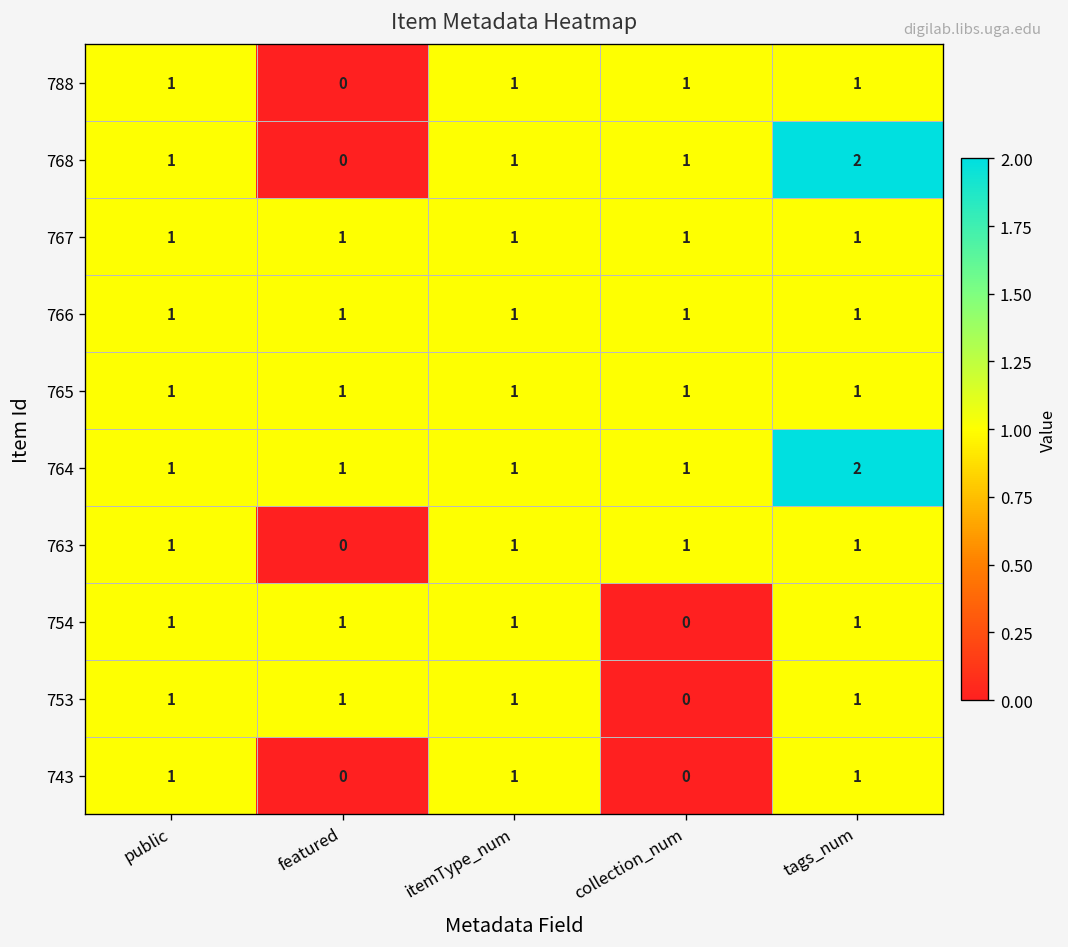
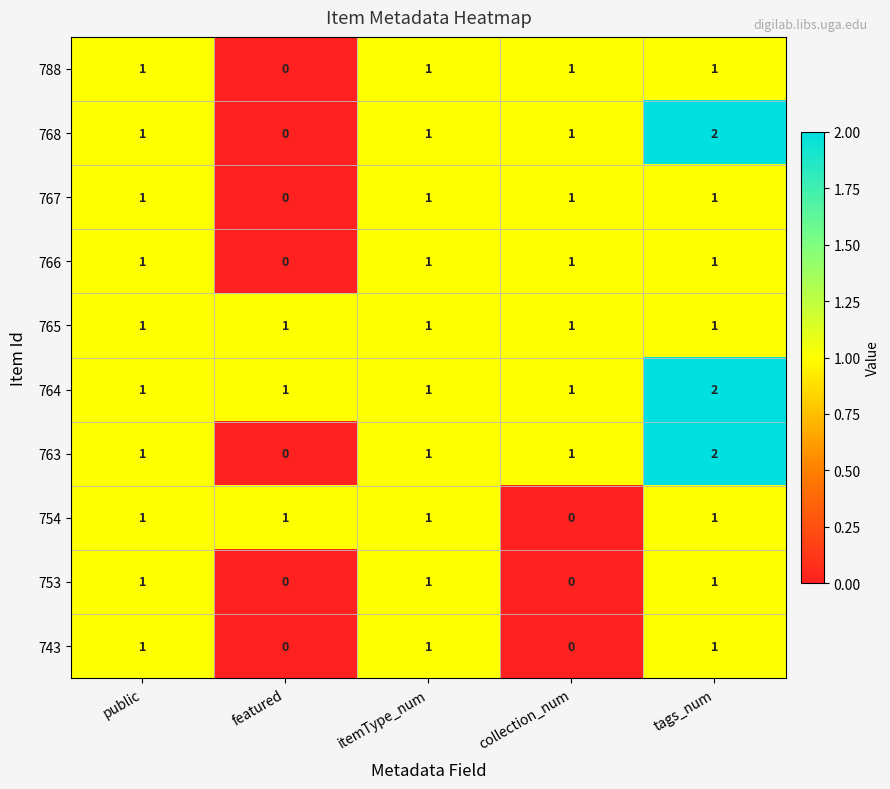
767, featured: 1 -> 0
766, featured: 1 -> 0
763, tags_num: 1 -> 2
753, featured: 1 -> 0
